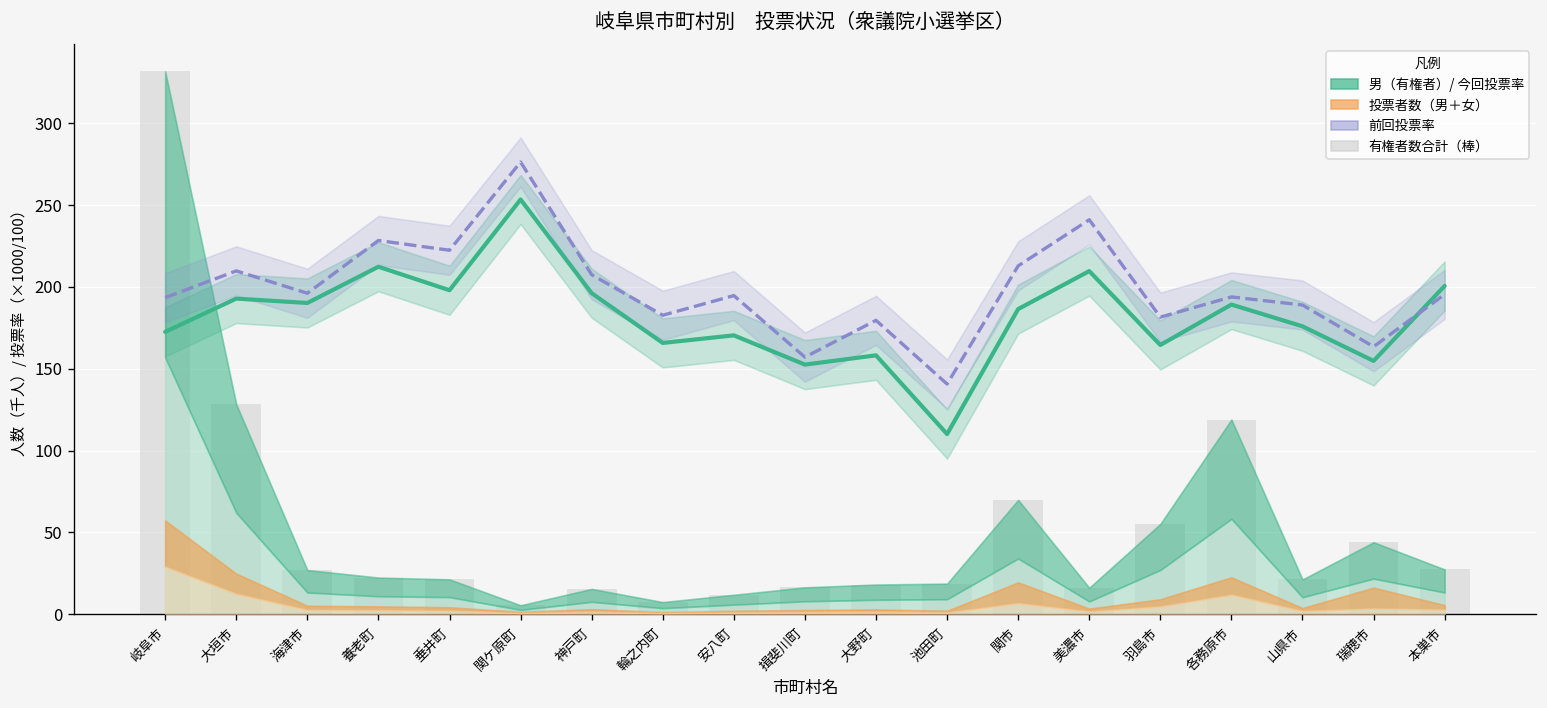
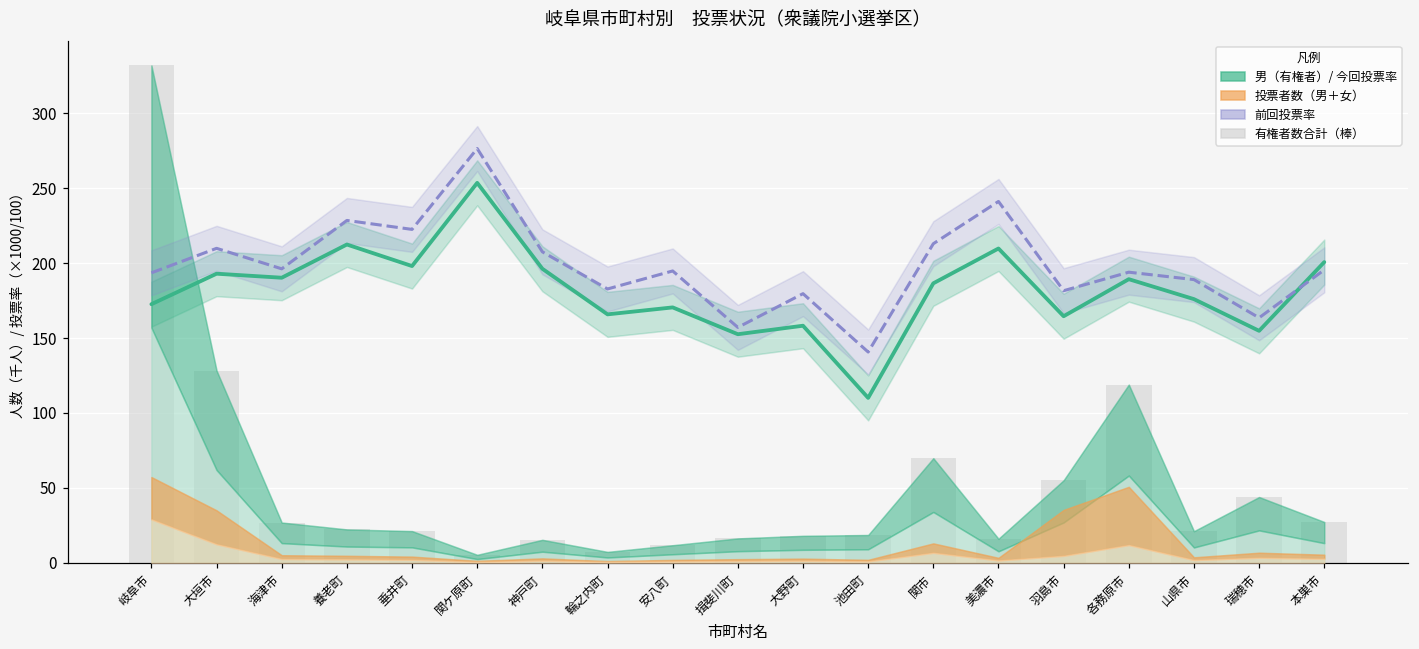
投票者数（男＋女）, 大垣市: 12 -> 23
投票者数（男＋女）, 関市: 13 -> 6
投票者数（男＋女）, 羽島市: 4 -> 31
投票者数（男＋女）, 各務原市: 11 -> 39
投票者数（男＋女）, 瑞穂市: 13 -> 3
